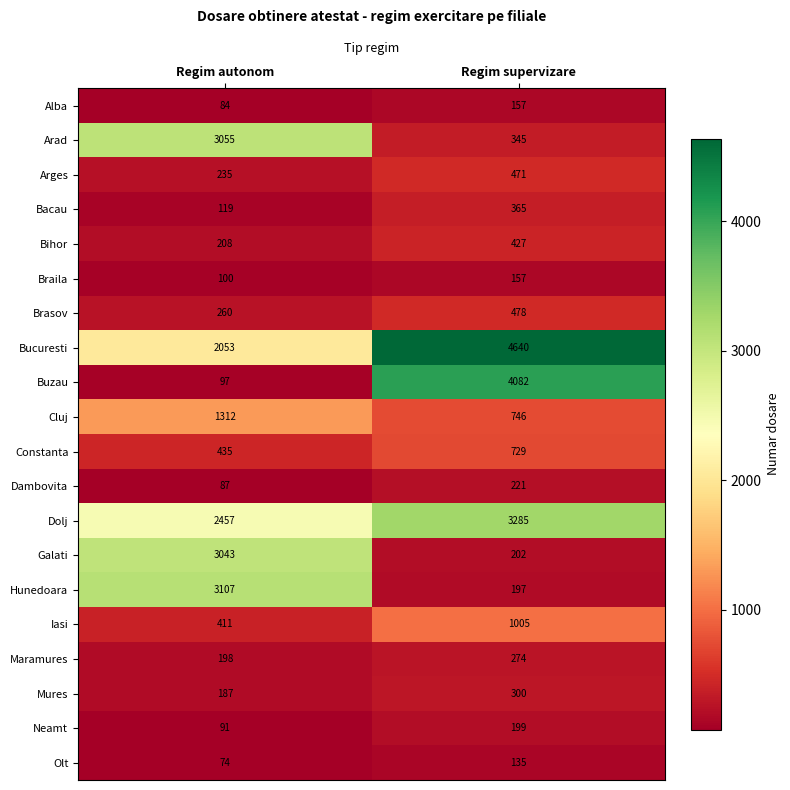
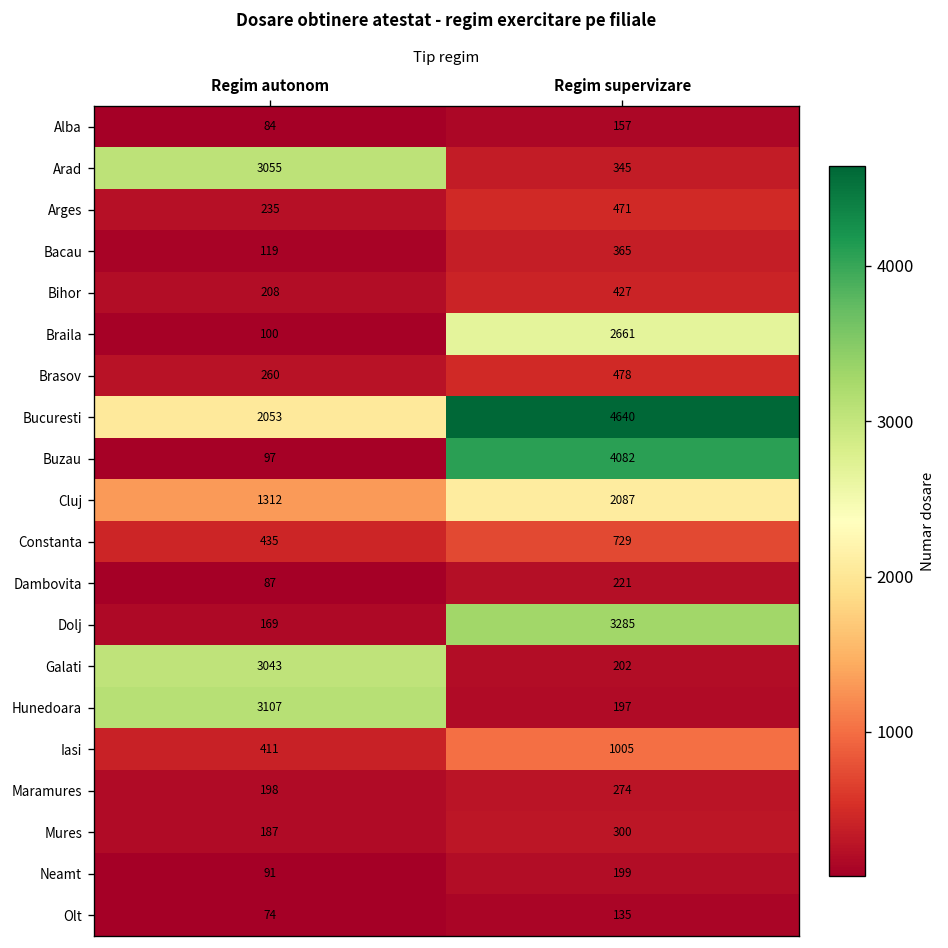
Braila, Regim supervizare: 157 -> 2661
Cluj, Regim supervizare: 746 -> 2087
Dolj, Regim autonom: 2457 -> 169
